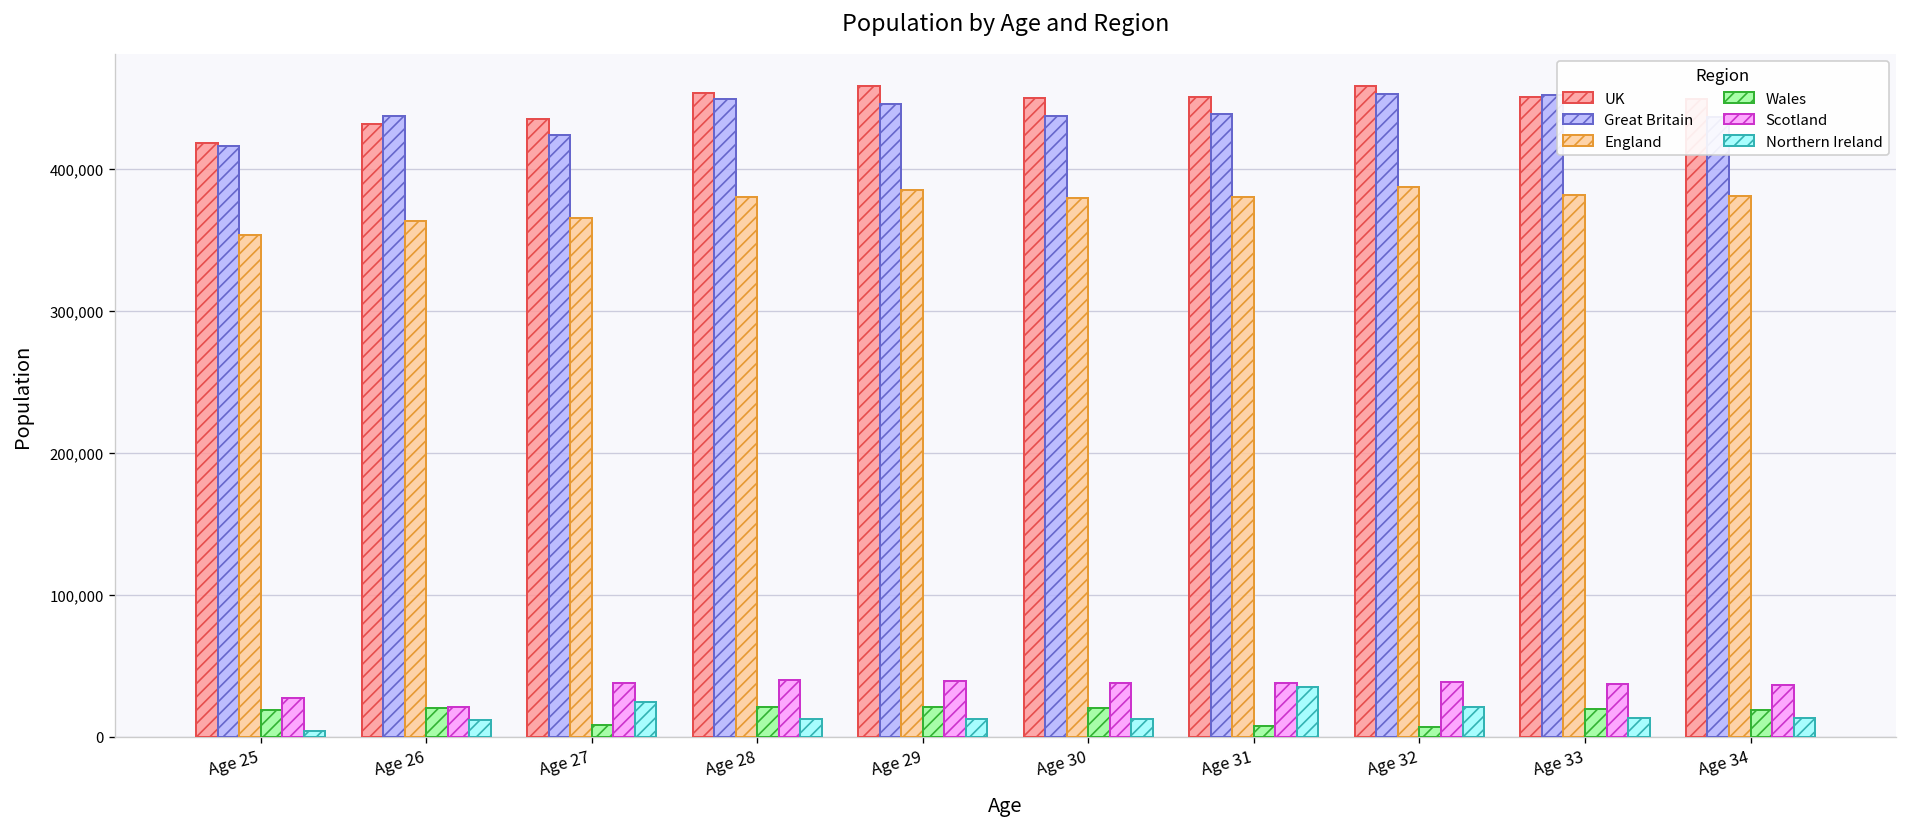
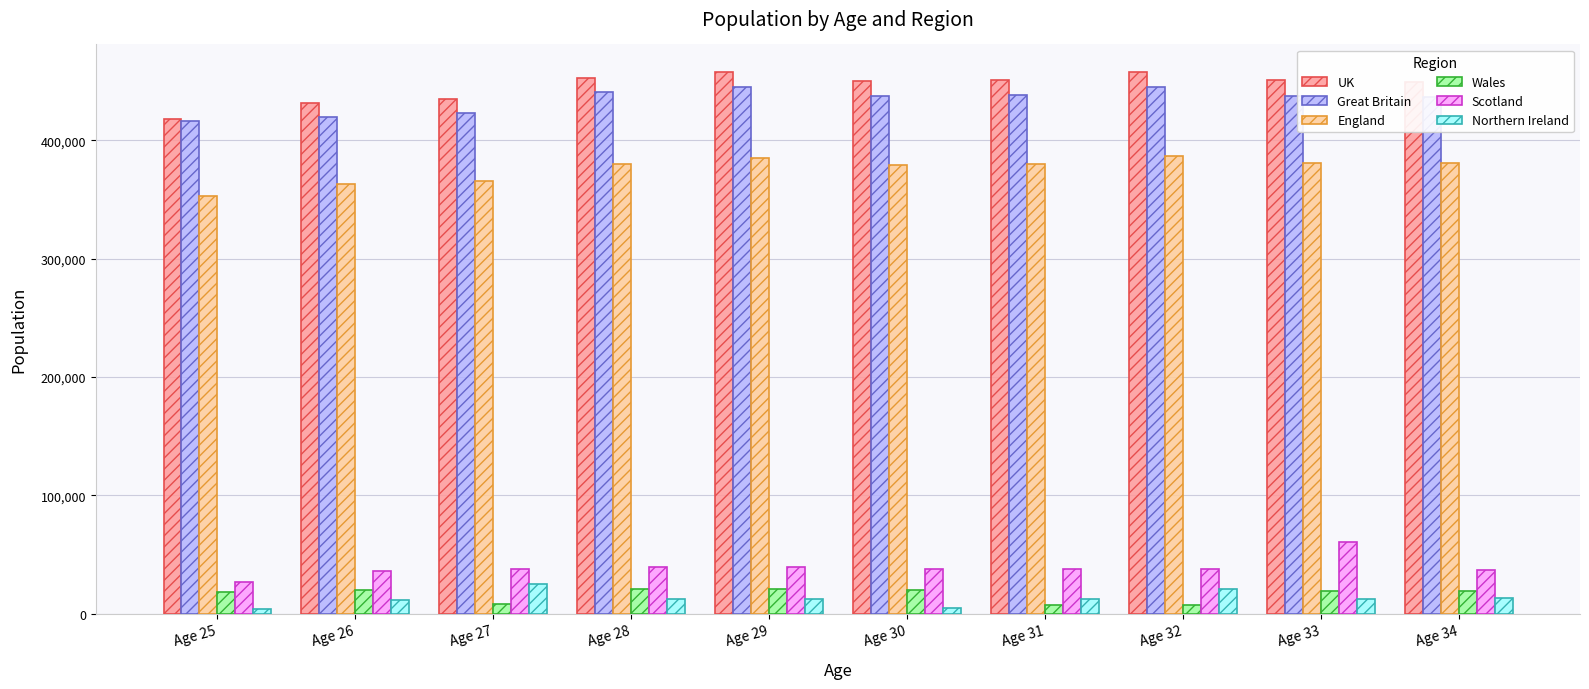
Great Britain, Age 26: 437,000 -> 420,000
Scotland, Age 26: 21,000 -> 36,000
Great Britain, Age 28: 449,000 -> 441,000
Northern Ireland, Age 30: 13,000 -> 5,000
Northern Ireland, Age 31: 35,000 -> 13,000
Great Britain, Age 32: 453,000 -> 445,000
Great Britain, Age 33: 452,000 -> 438,000
Scotland, Age 33: 37,000 -> 61,000
